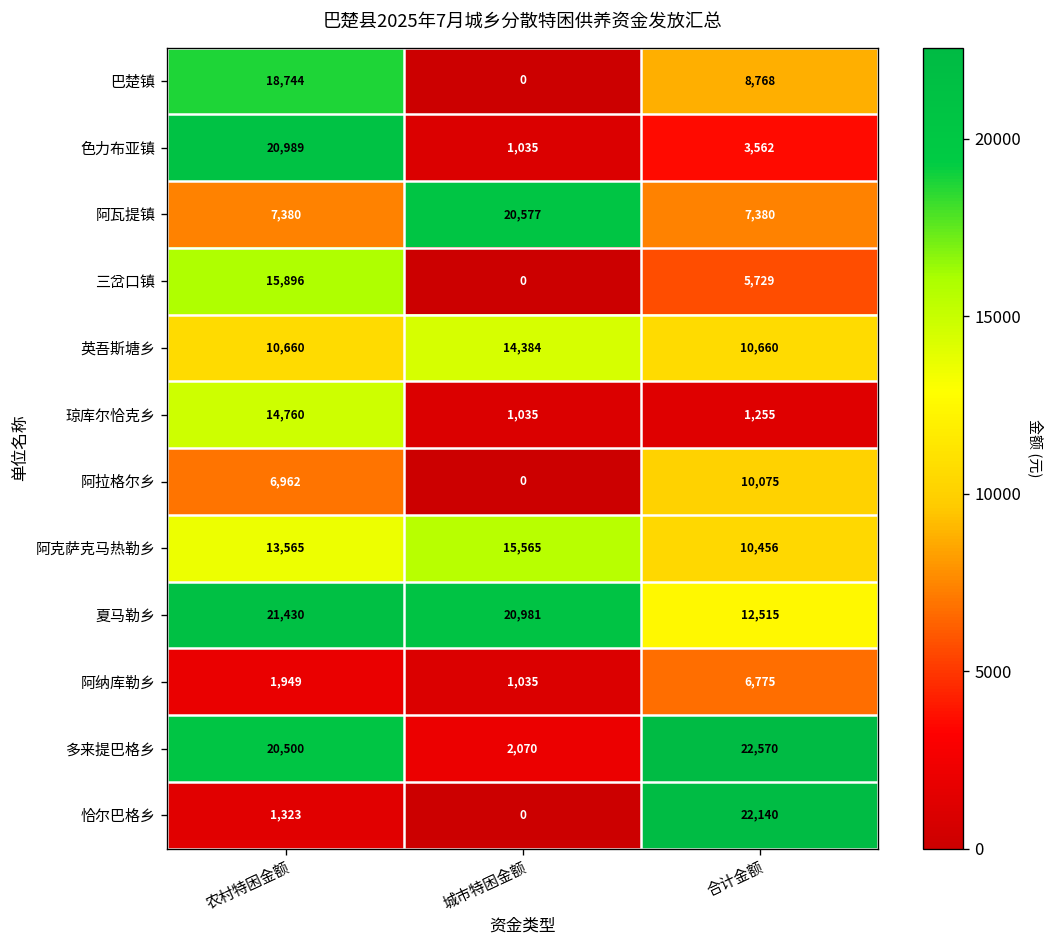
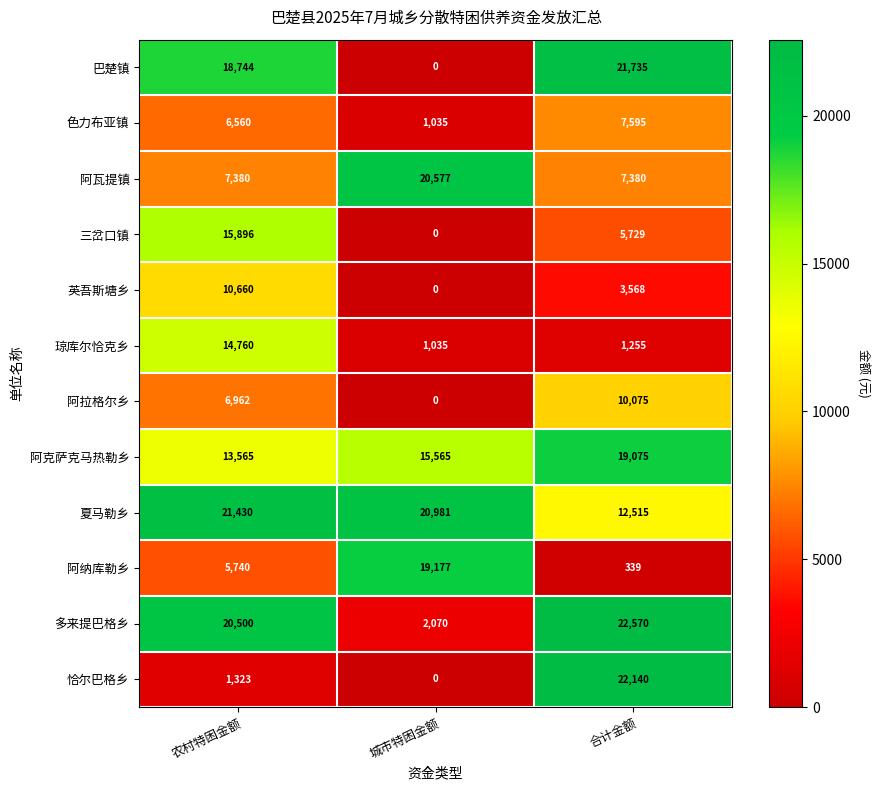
巴楚镇, 合计金额: 8,768 -> 21,735
色力布亚镇, 农村特困金额: 20,989 -> 6,560
色力布亚镇, 合计金额: 3,562 -> 7,595
英吾斯塘乡, 城市特困金额: 14,384 -> 0
英吾斯塘乡, 合计金额: 10,660 -> 3,568
阿克萨克马热勒乡, 合计金额: 10,456 -> 19,075
阿纳库勒乡, 农村特困金额: 1,949 -> 5,740
阿纳库勒乡, 城市特困金额: 1,035 -> 19,177
阿纳库勒乡, 合计金额: 6,775 -> 339
